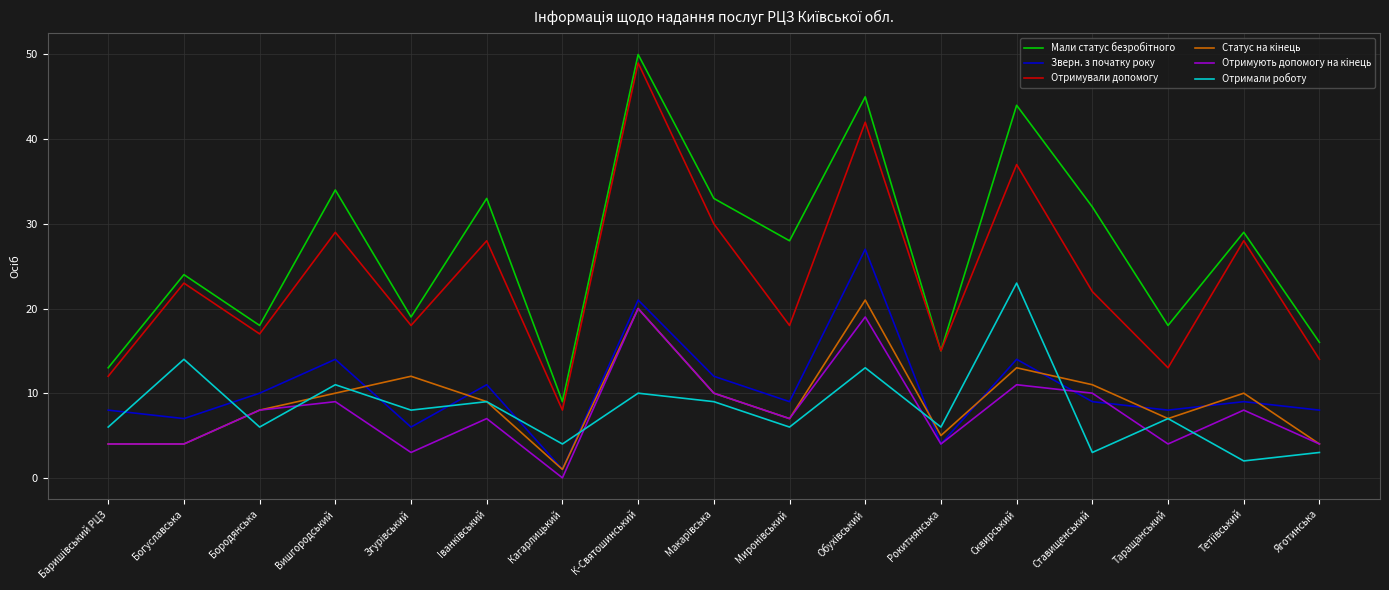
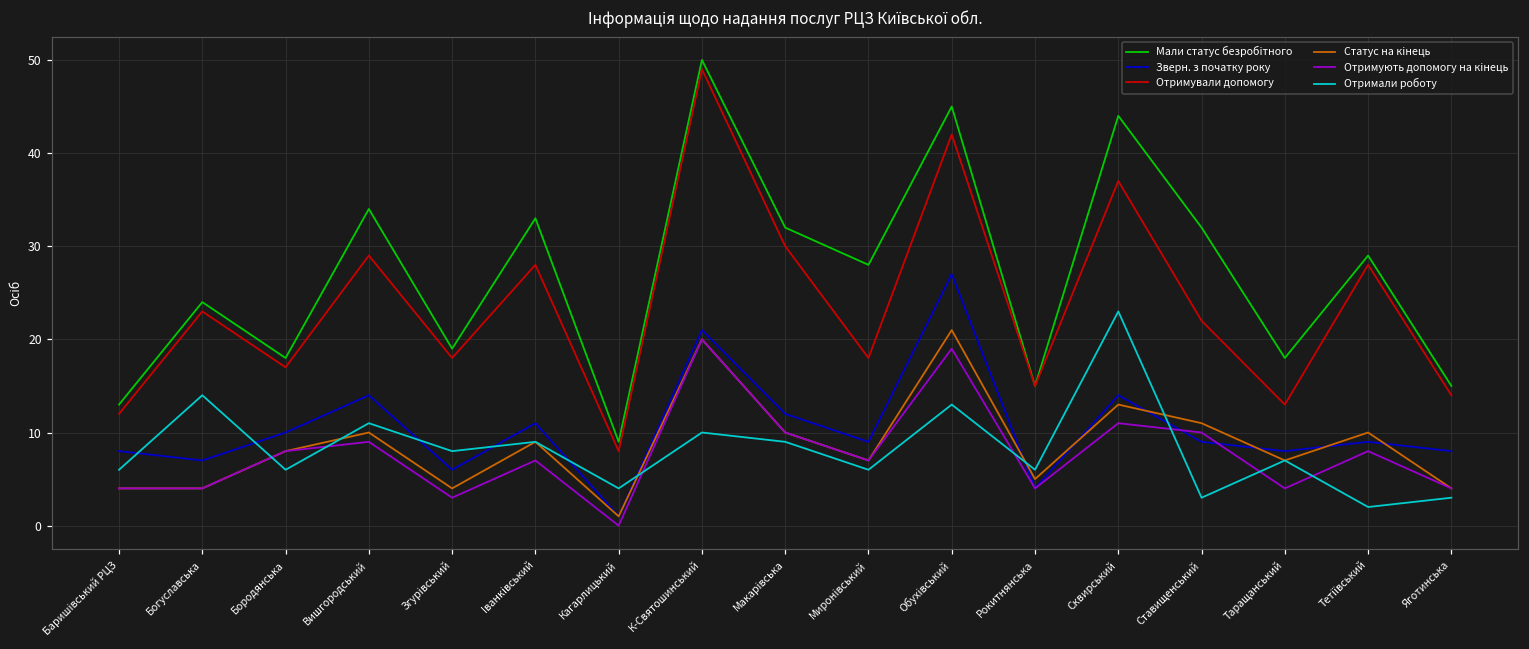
Статус на кінець, Згурівський: 12 -> 4
Мали статус безробітного, Макарівська: 33 -> 32
Мали статус безробітного, Яготинська: 16 -> 15
